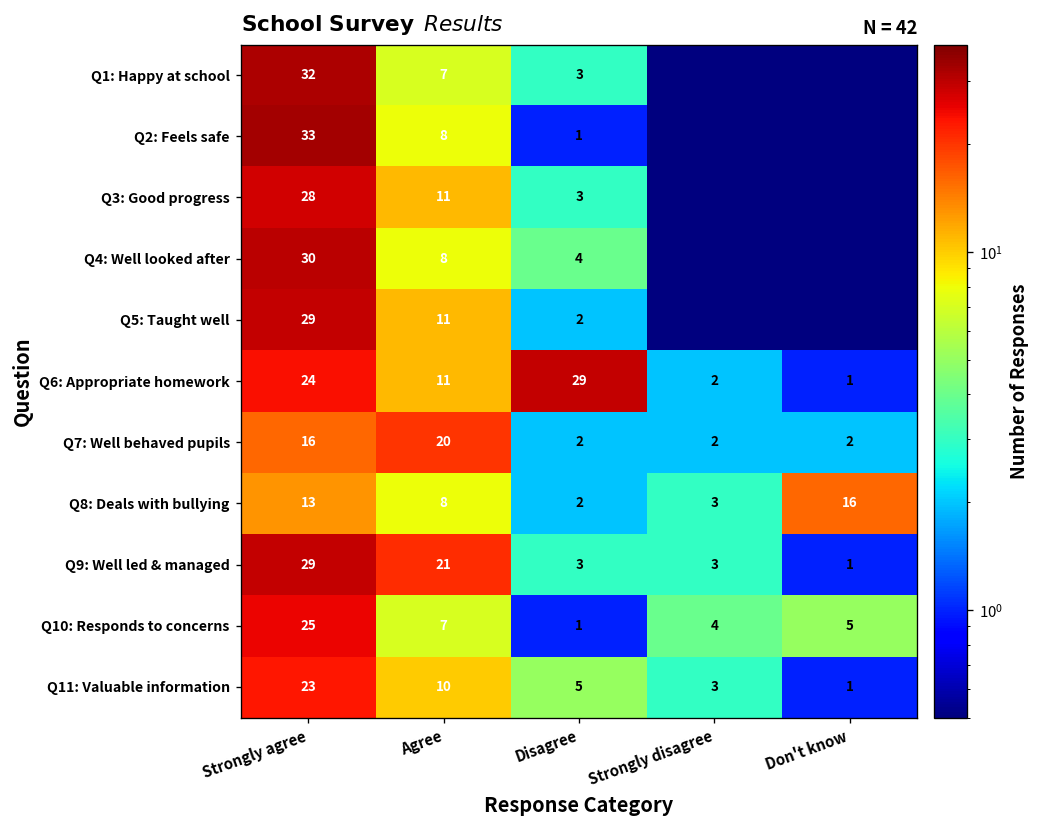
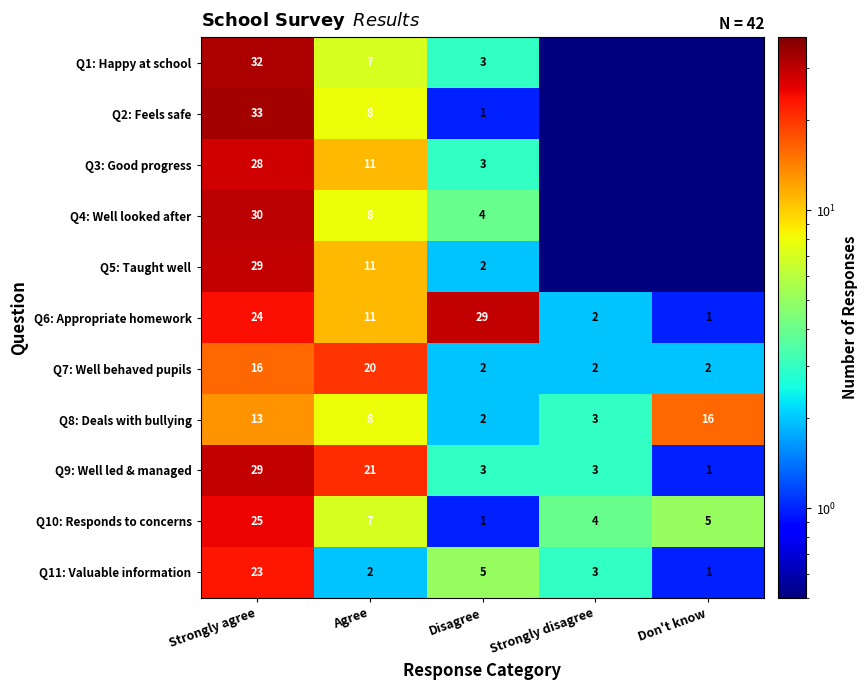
Q11: Valuable information, Agree: 10 -> 2
